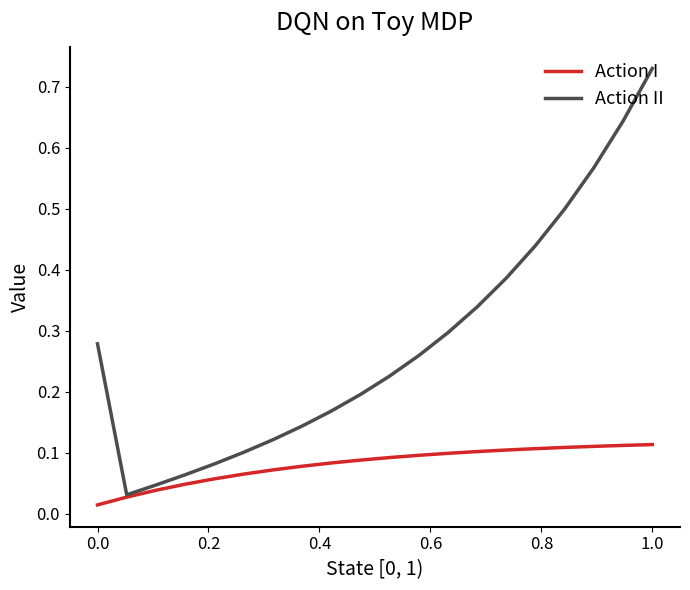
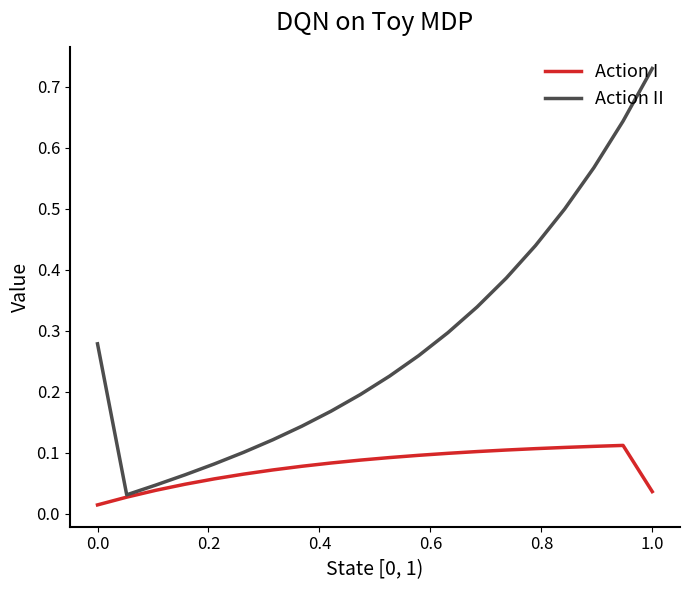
Action I, 1.0: 0.11 -> 0.04
